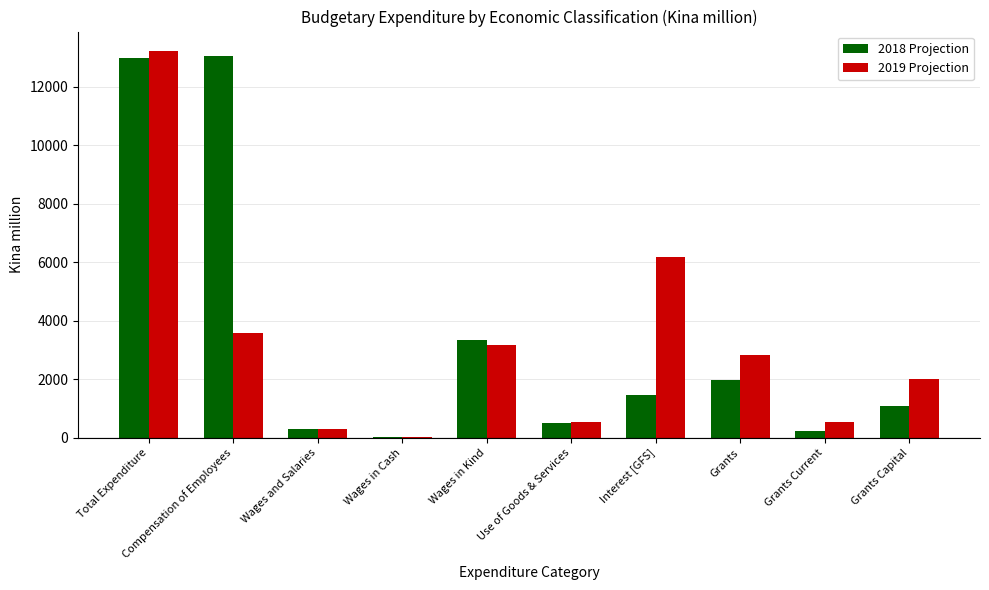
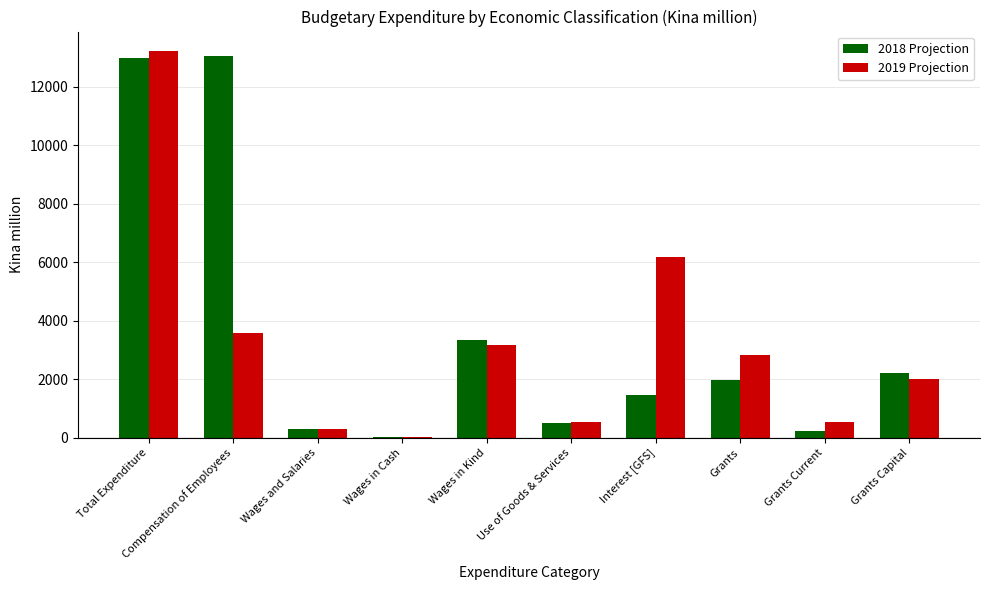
2018 Projection, Grants Capital: 1100 -> 2200
